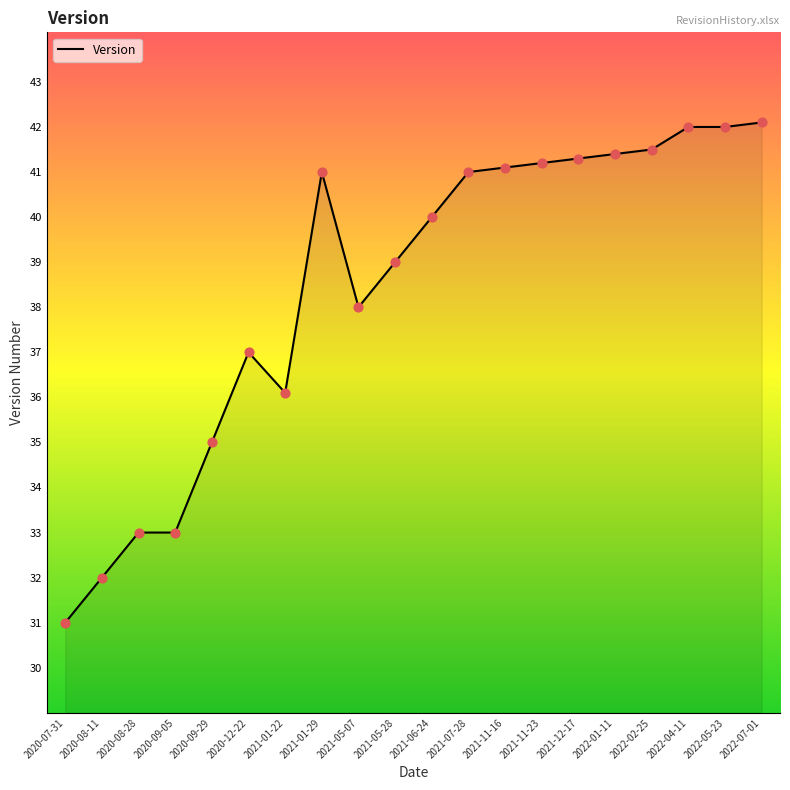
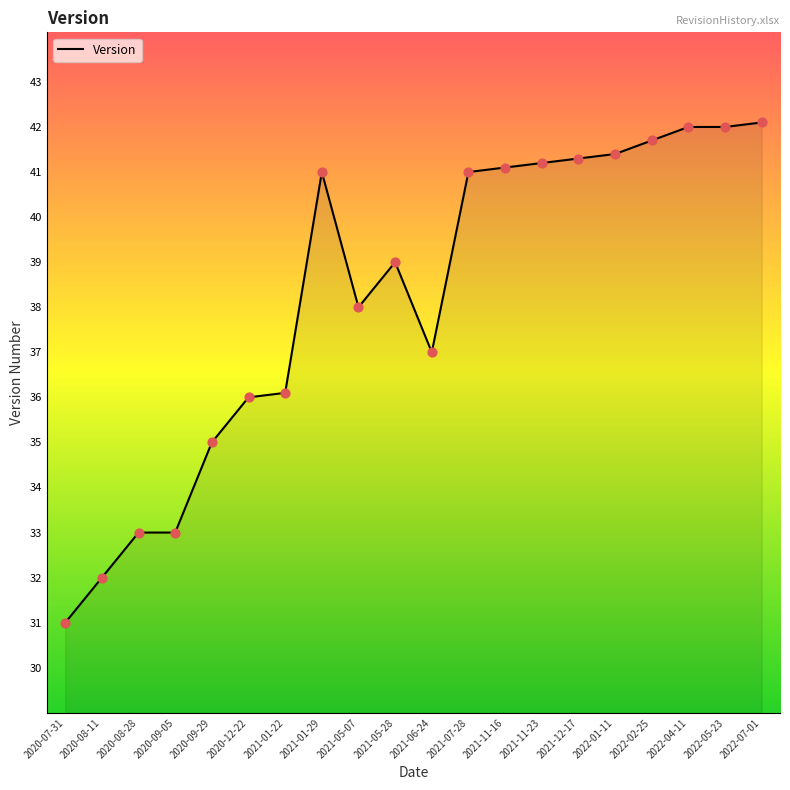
2020-12-22: 37 -> 36
2021-06-24: 40 -> 37
2022-02-25: 41.5 -> 41.7
